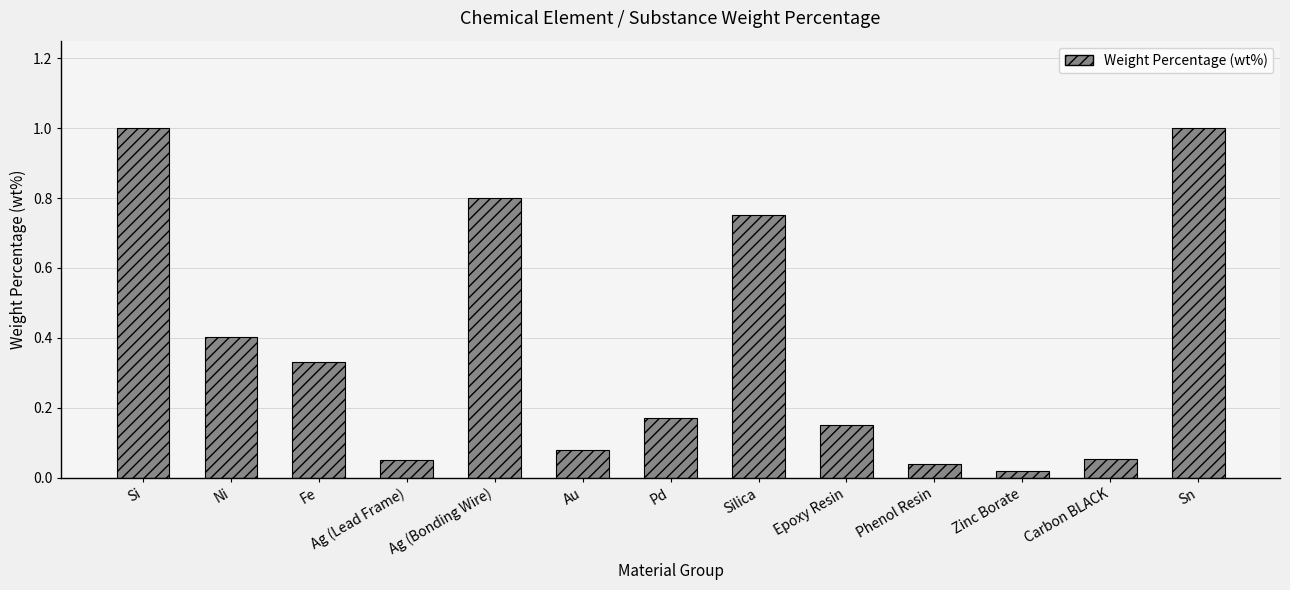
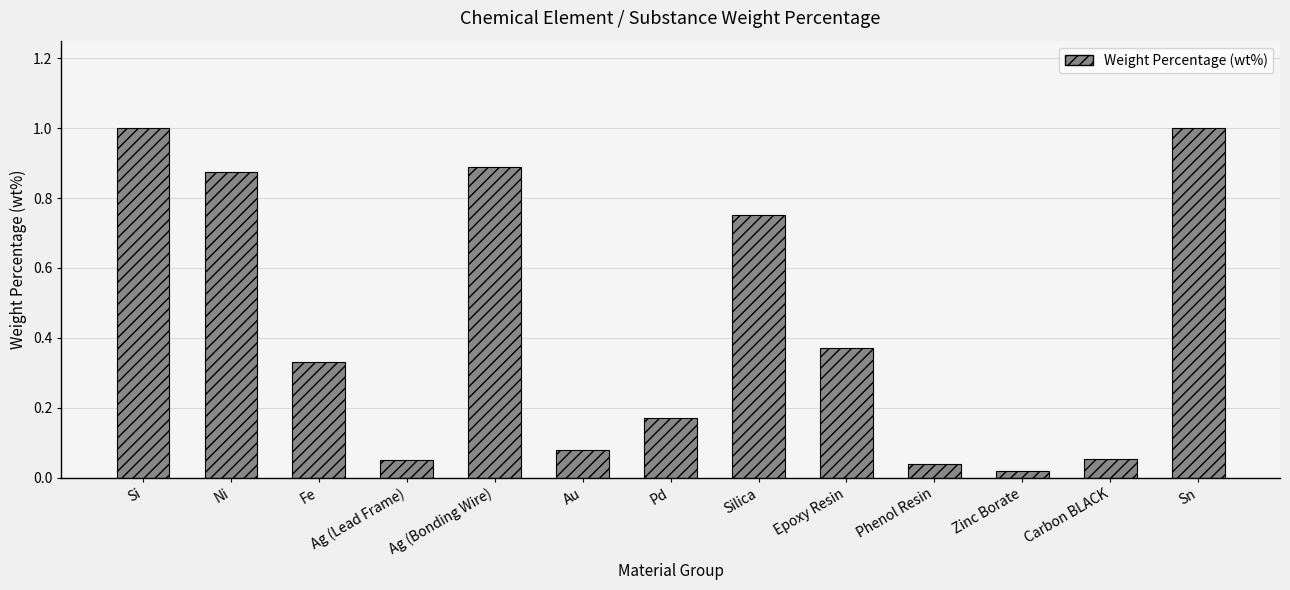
Ni: 0.40 -> 0.88
Ag (Bonding Wire): 0.80 -> 0.89
Epoxy Resin: 0.15 -> 0.37
